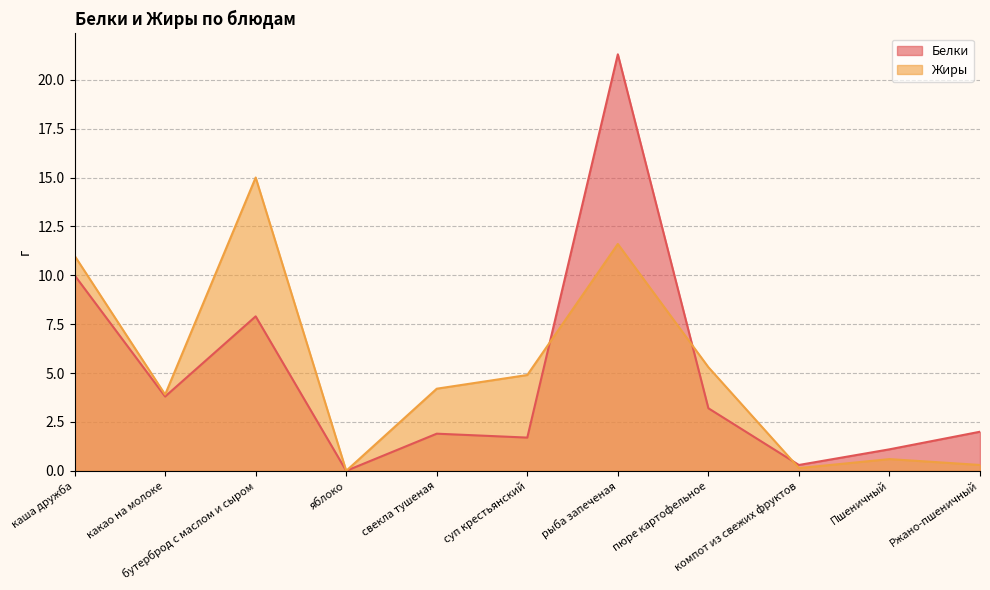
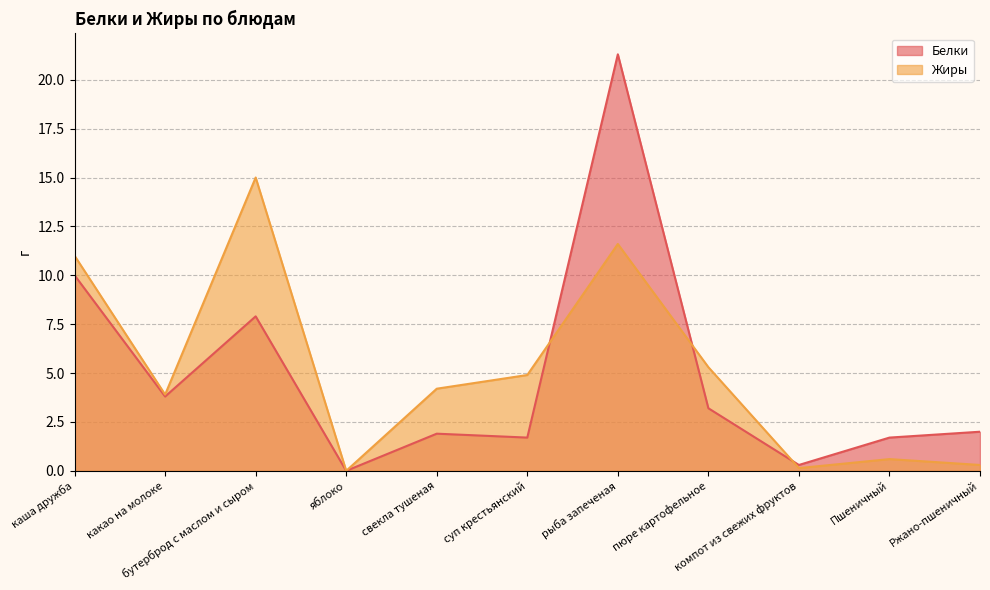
Белки, Пшеничный: 1.1 -> 1.7
